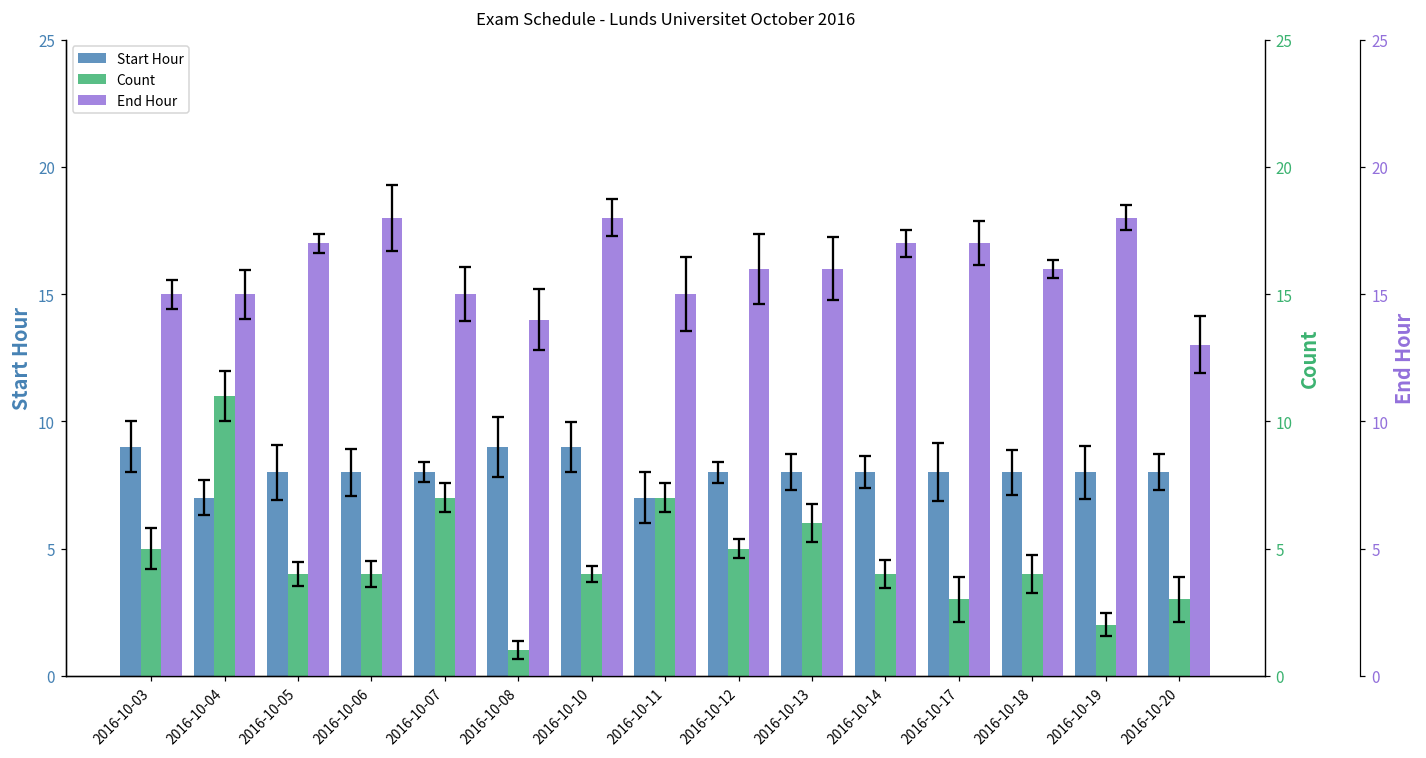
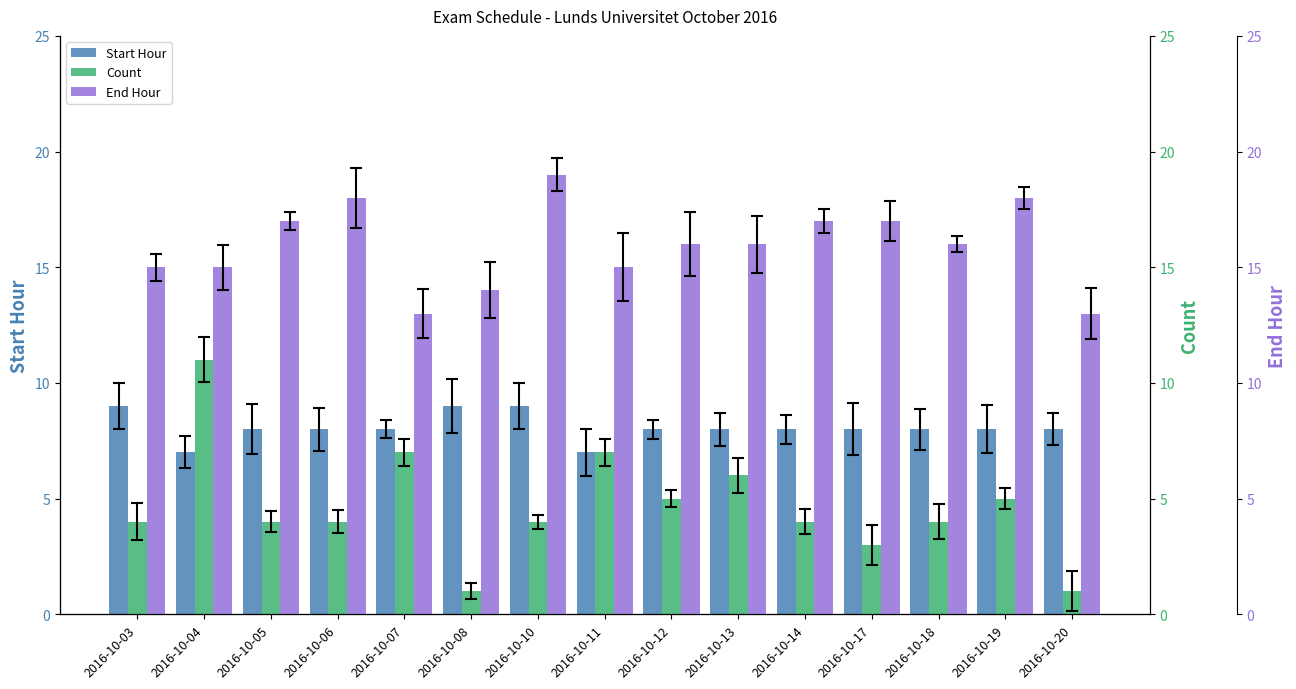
Count, 2016-10-03: 5 -> 4
Count, 2016-10-19: 2 -> 5
Count, 2016-10-20: 3 -> 1
End Hour, 2016-10-07: 15 -> 13
End Hour, 2016-10-10: 18 -> 19
